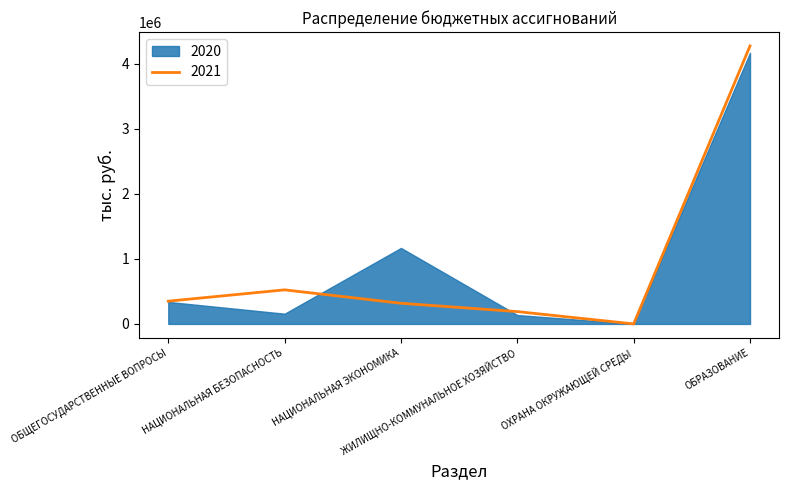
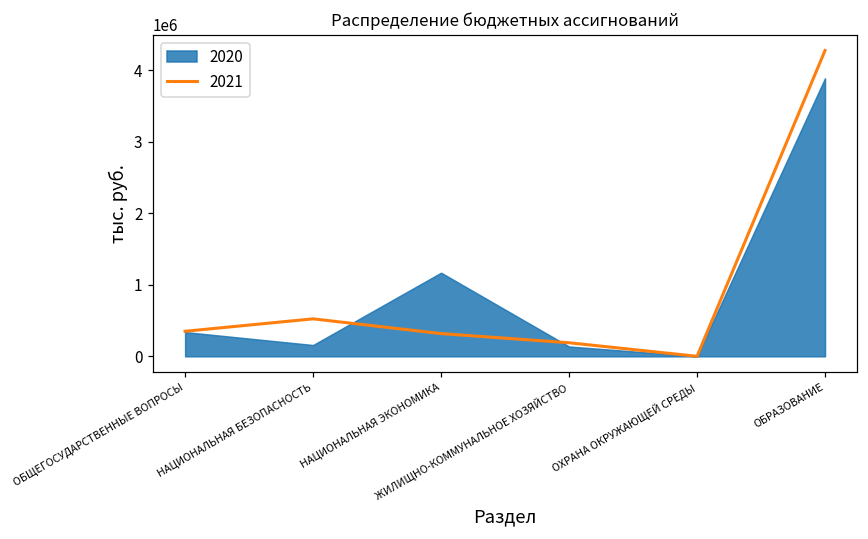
2020, ОБРАЗОВАНИЕ: 4200000 -> 3900000
